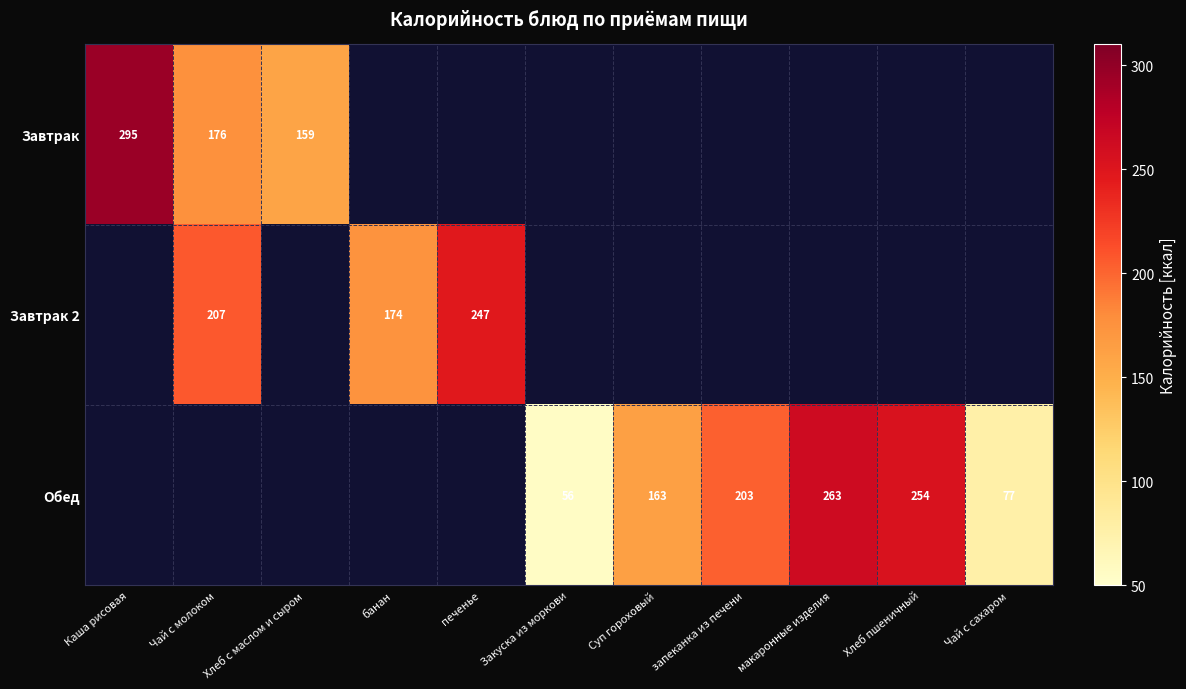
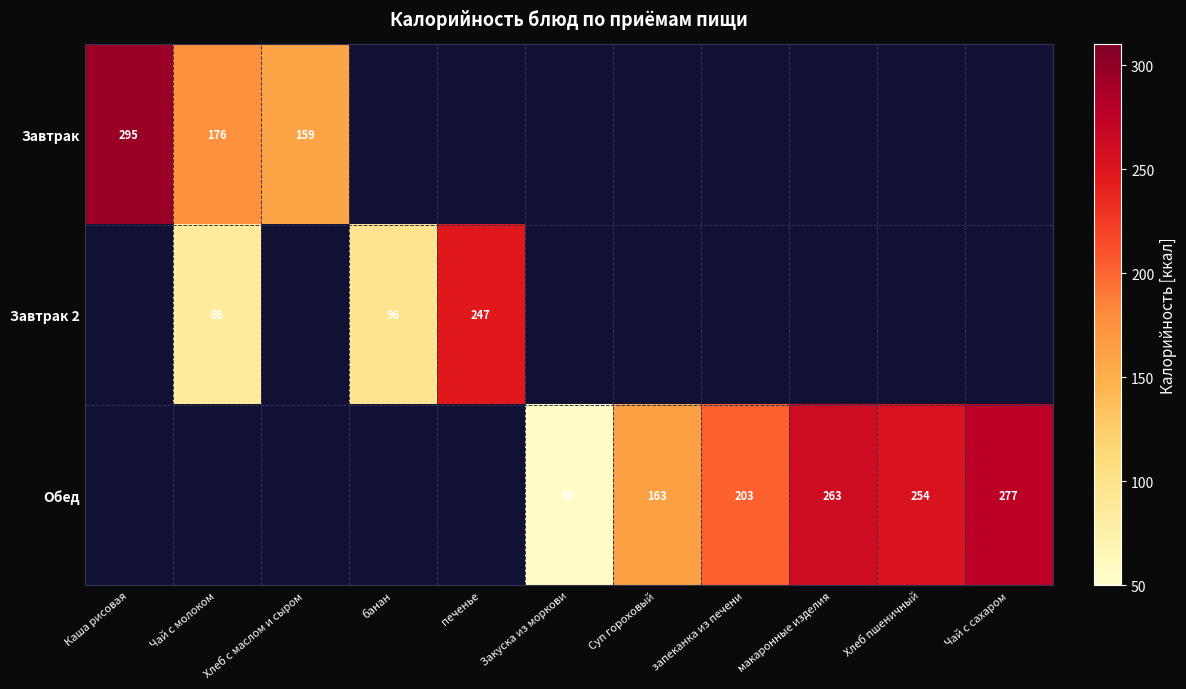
Завтрак 2, Чай с молоком: 207 -> 86
Завтрак 2, банан: 174 -> 96
Обед, Чай с сахаром: 77 -> 277
